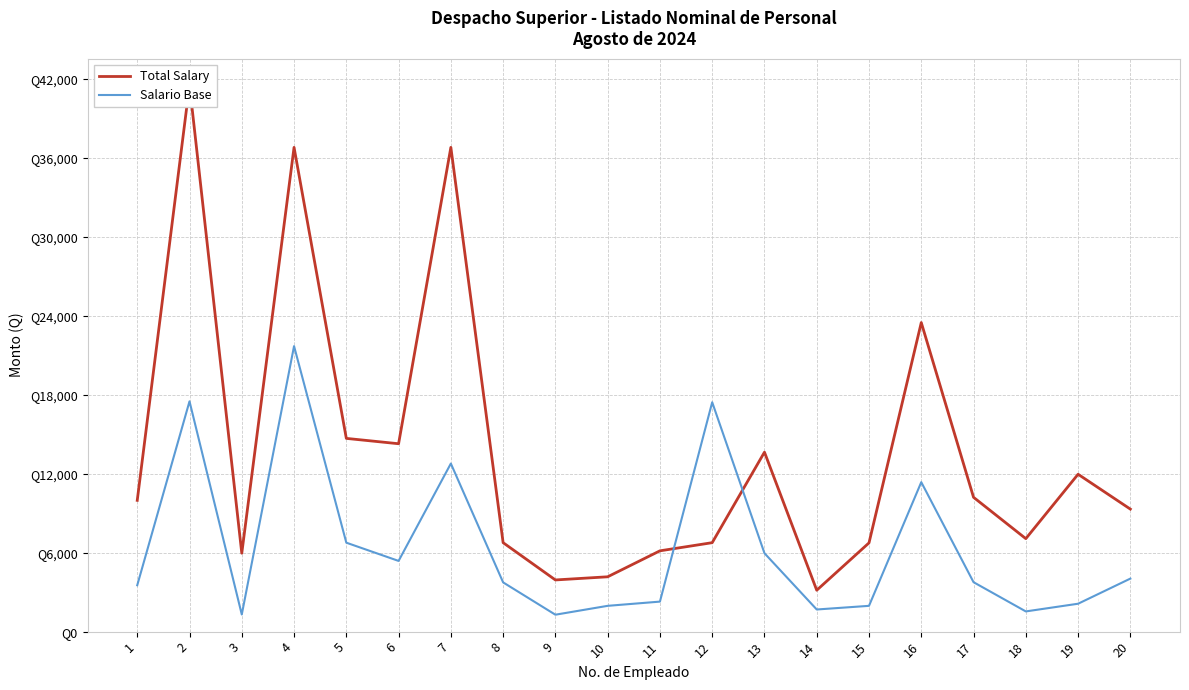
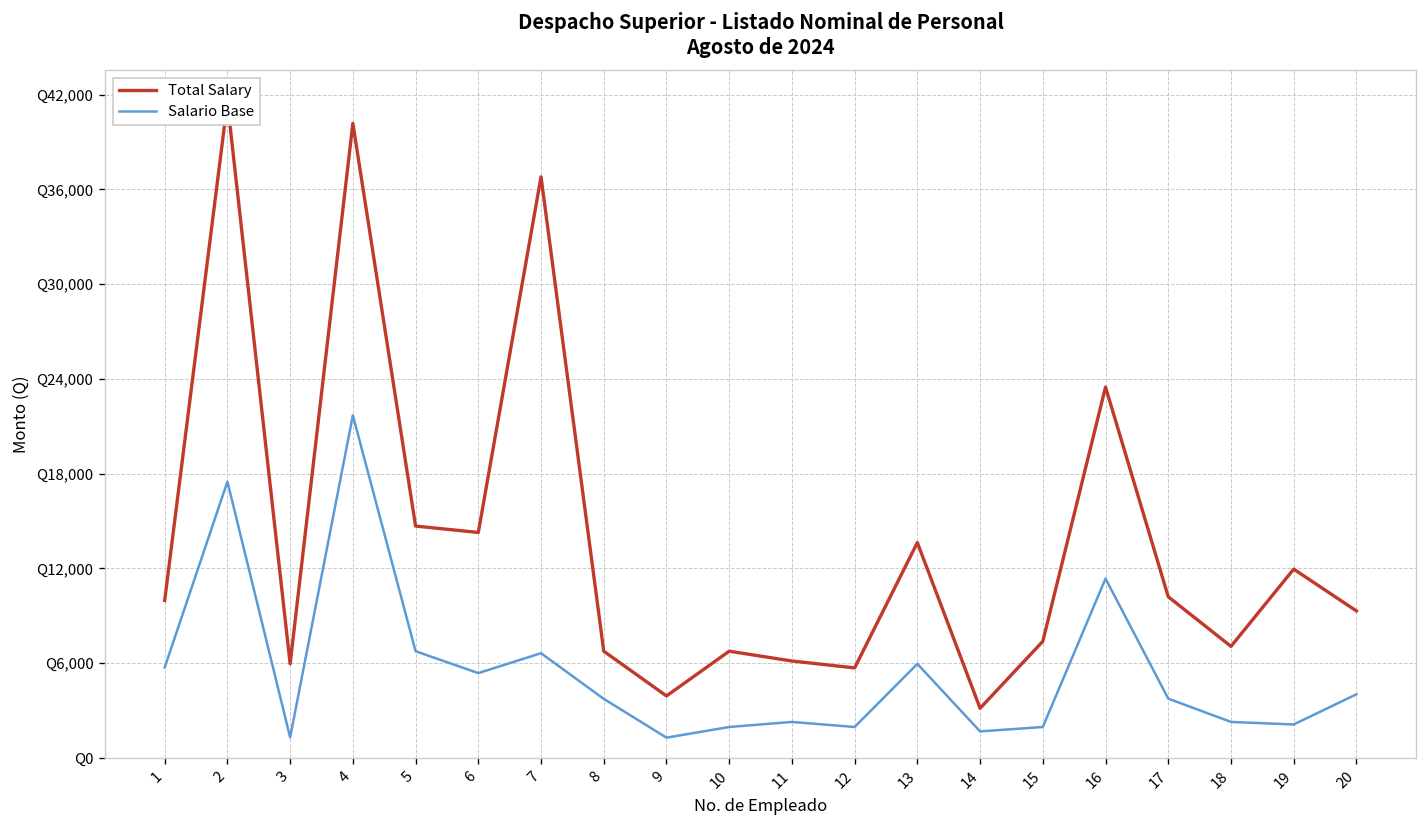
Salario Base, 1: Q3,500 -> Q5,700
Total Salary, 4: Q36,800 -> Q40,200
Salario Base, 7: Q12,800 -> Q6,600
Total Salary, 10: Q4,200 -> Q6,800
Total Salary, 12: Q6,800 -> Q5,700
Salario Base, 12: Q17,400 -> Q2,000
Total Salary, 15: Q6,700 -> Q7,400
Salario Base, 18: Q1,500 -> Q2,300
